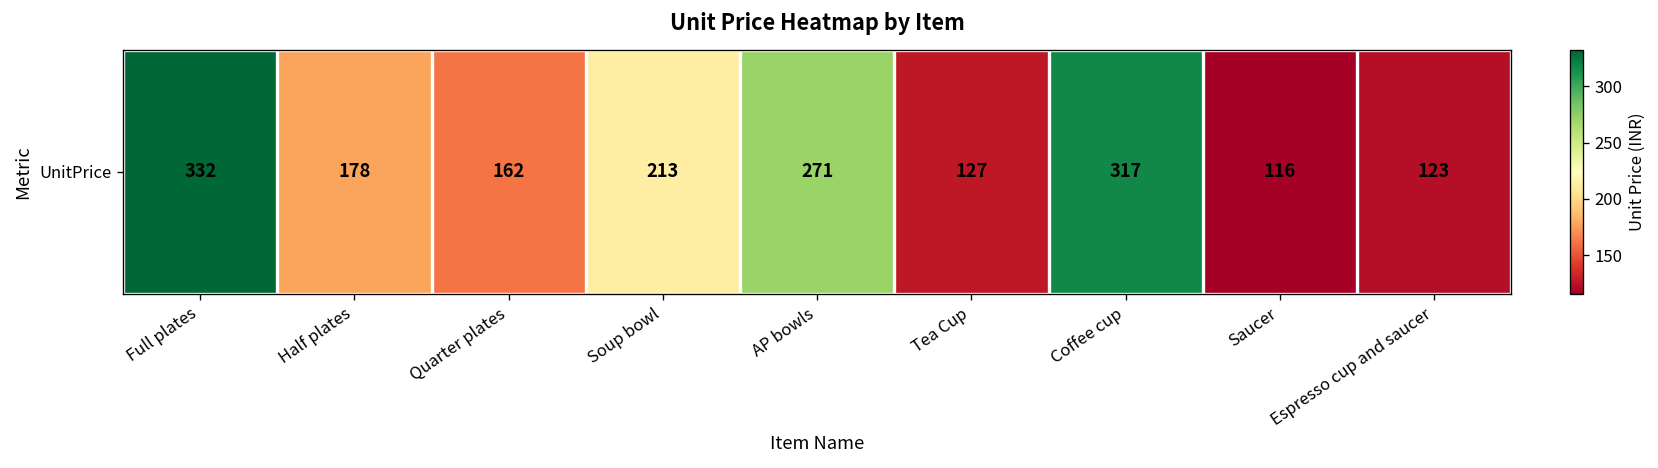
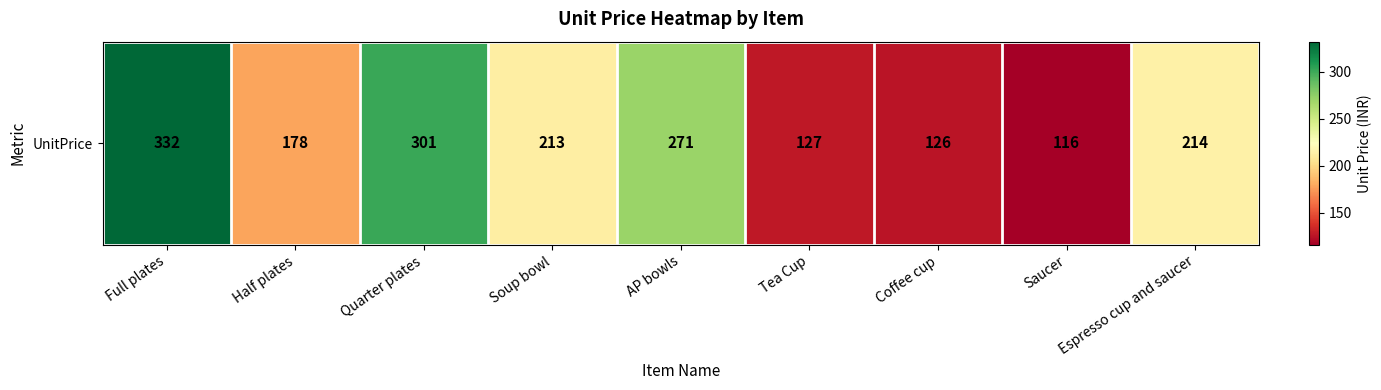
UnitPrice, Quarter plates: 162 -> 301
UnitPrice, Coffee cup: 317 -> 126
UnitPrice, Espresso cup and saucer: 123 -> 214
